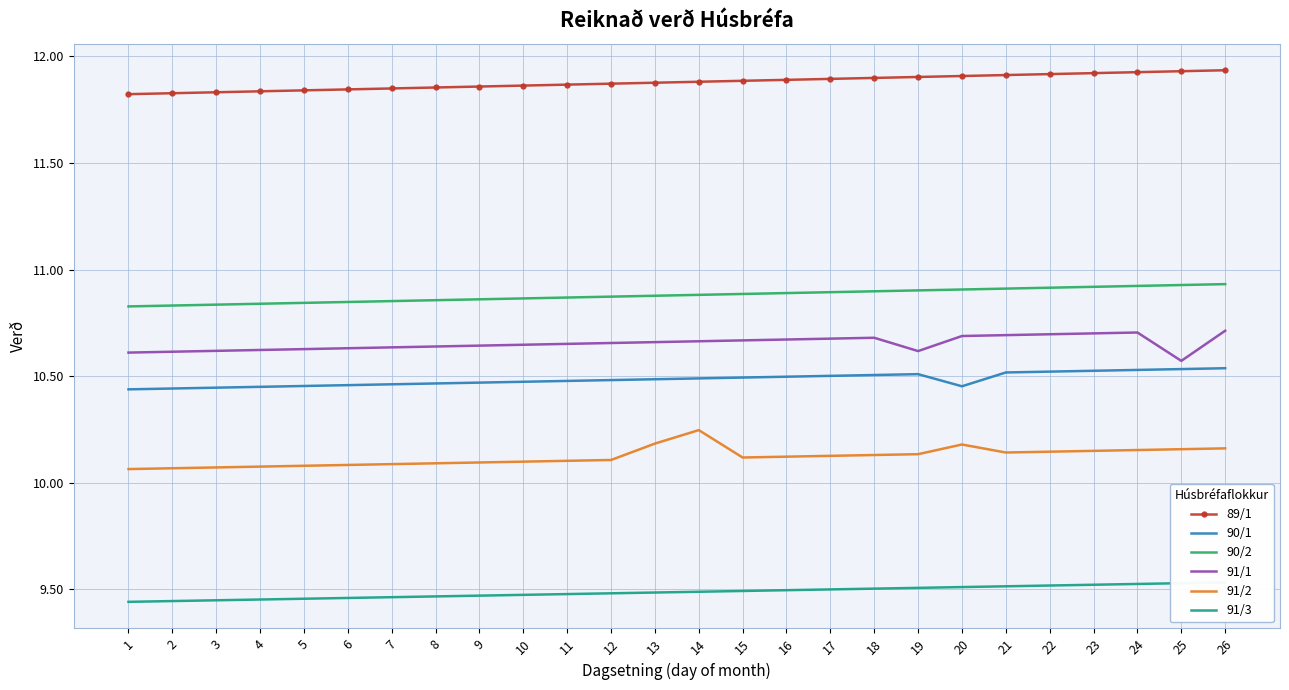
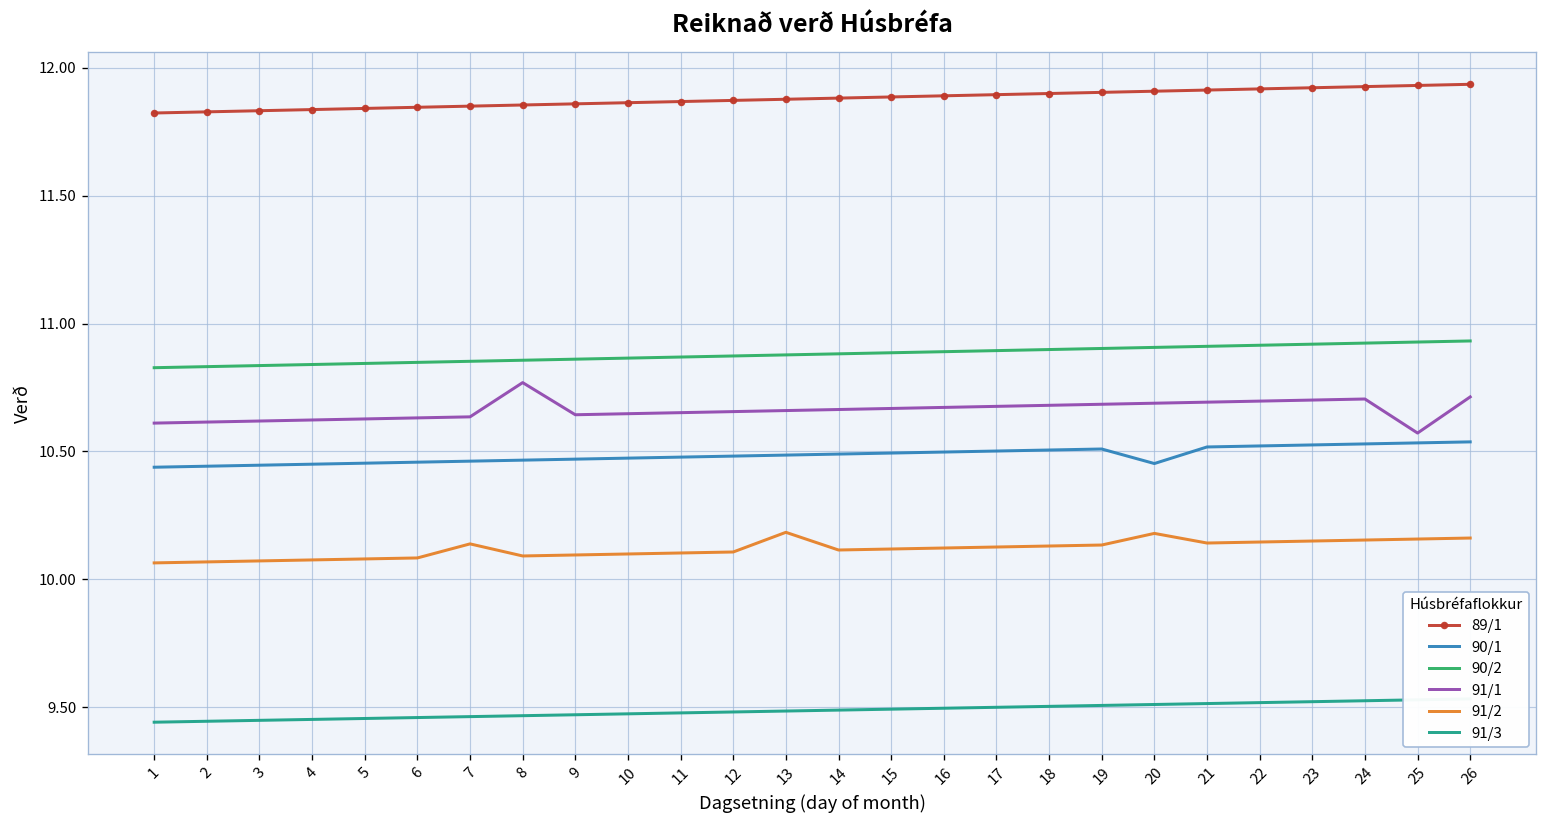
91/2, 7: 10.09 -> 10.14
91/1, 8: 10.64 -> 10.77
91/2, 14: 10.25 -> 10.11
91/1, 19: 10.62 -> 10.68
